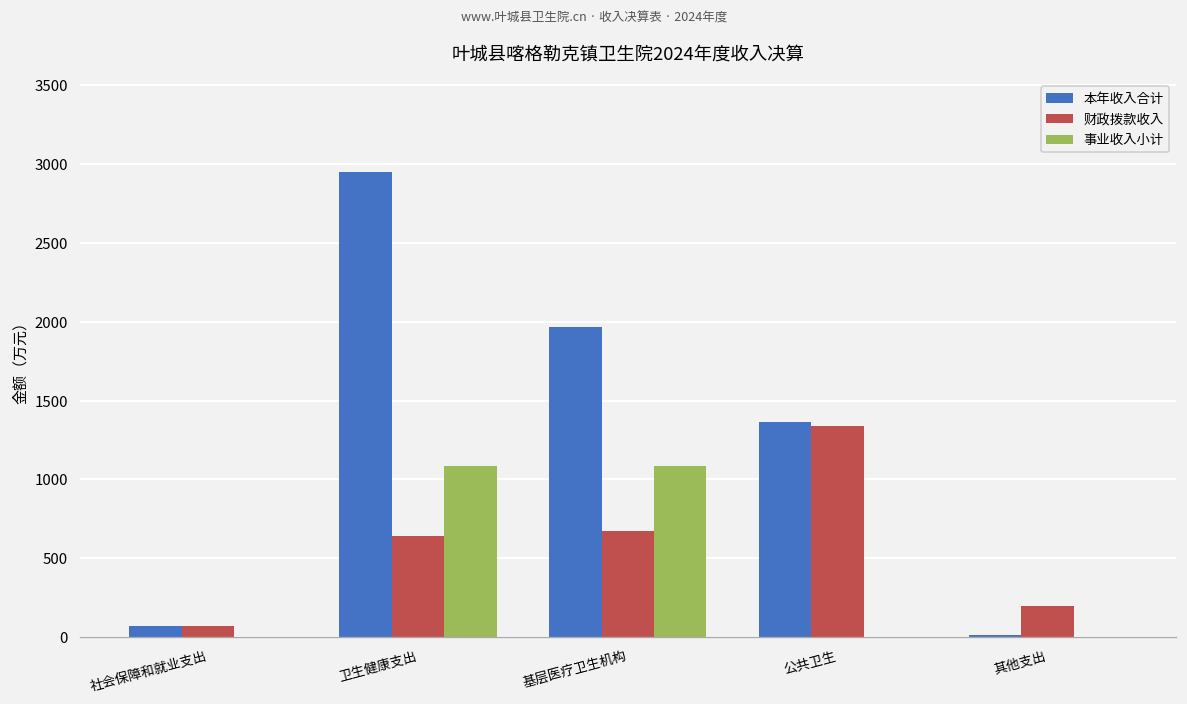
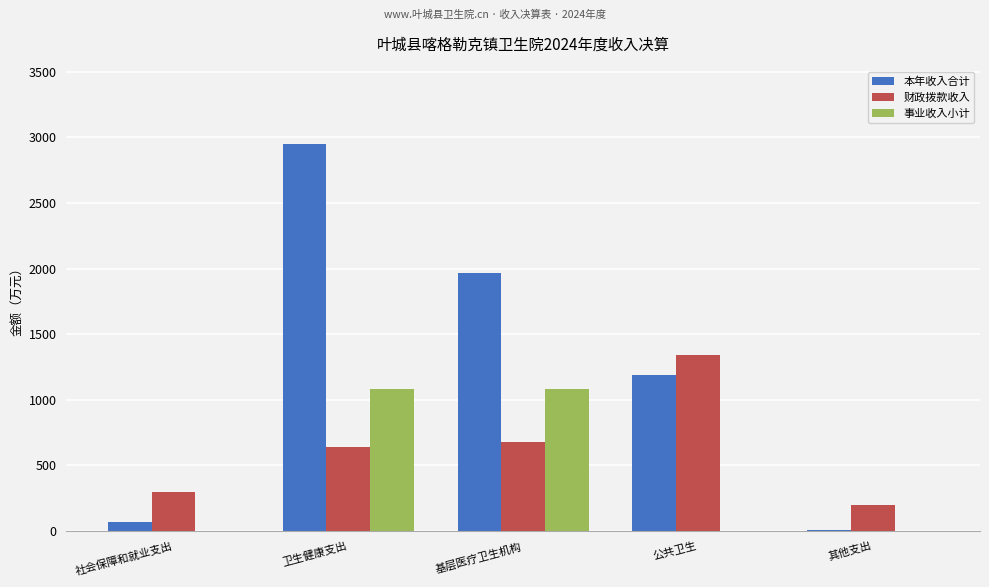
财政拨款收入, 社会保障和就业支出: 70 -> 300
本年收入合计, 公共卫生: 1360 -> 1190
